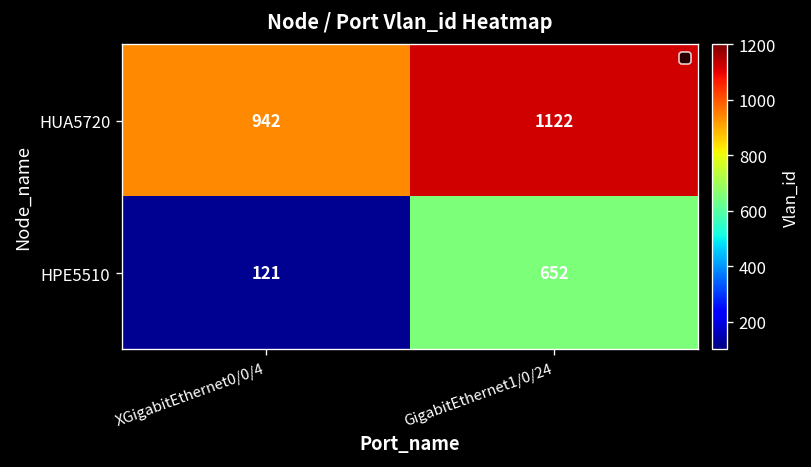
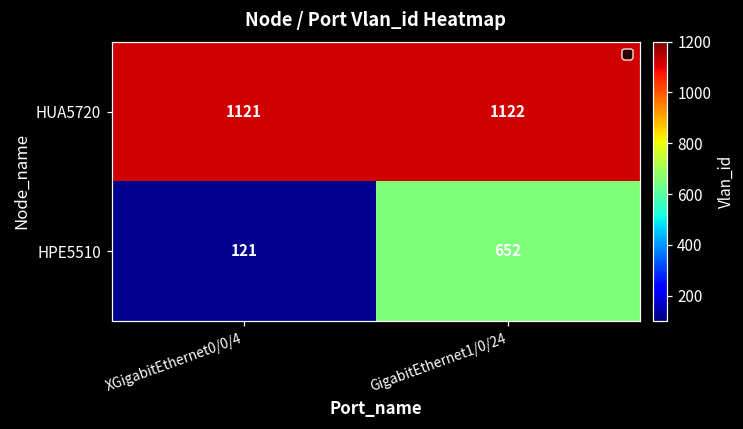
HUA5720, XGigabitEthernet0/0/4: 942 -> 1121
